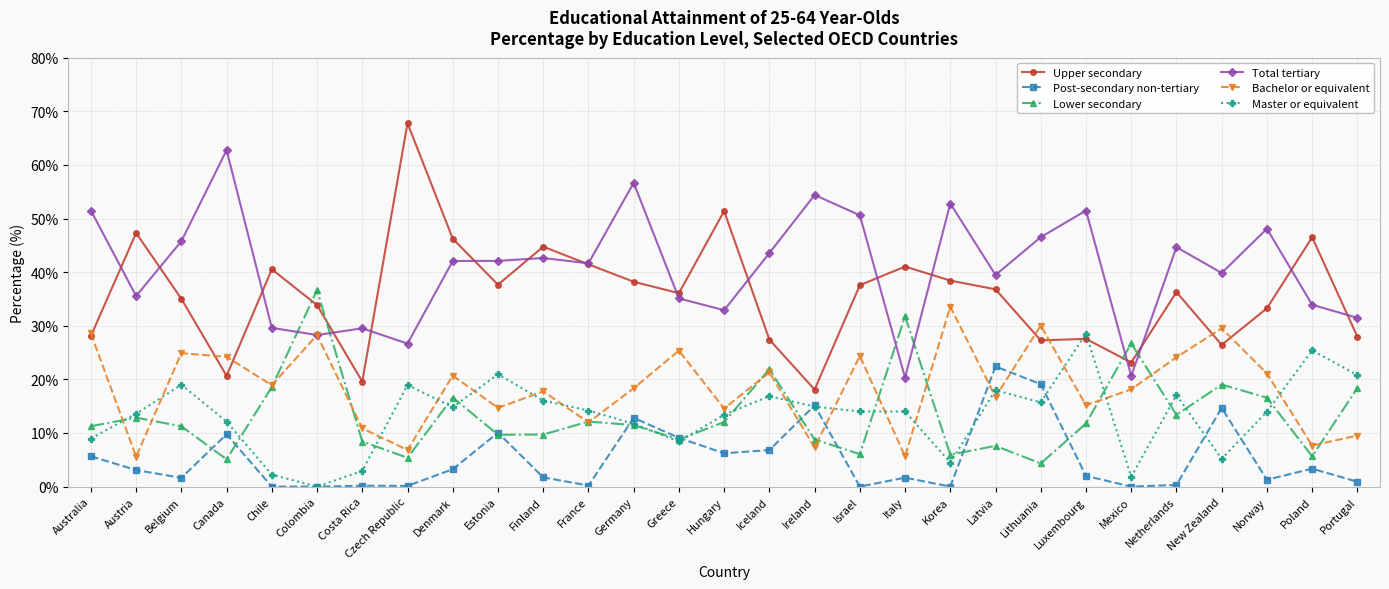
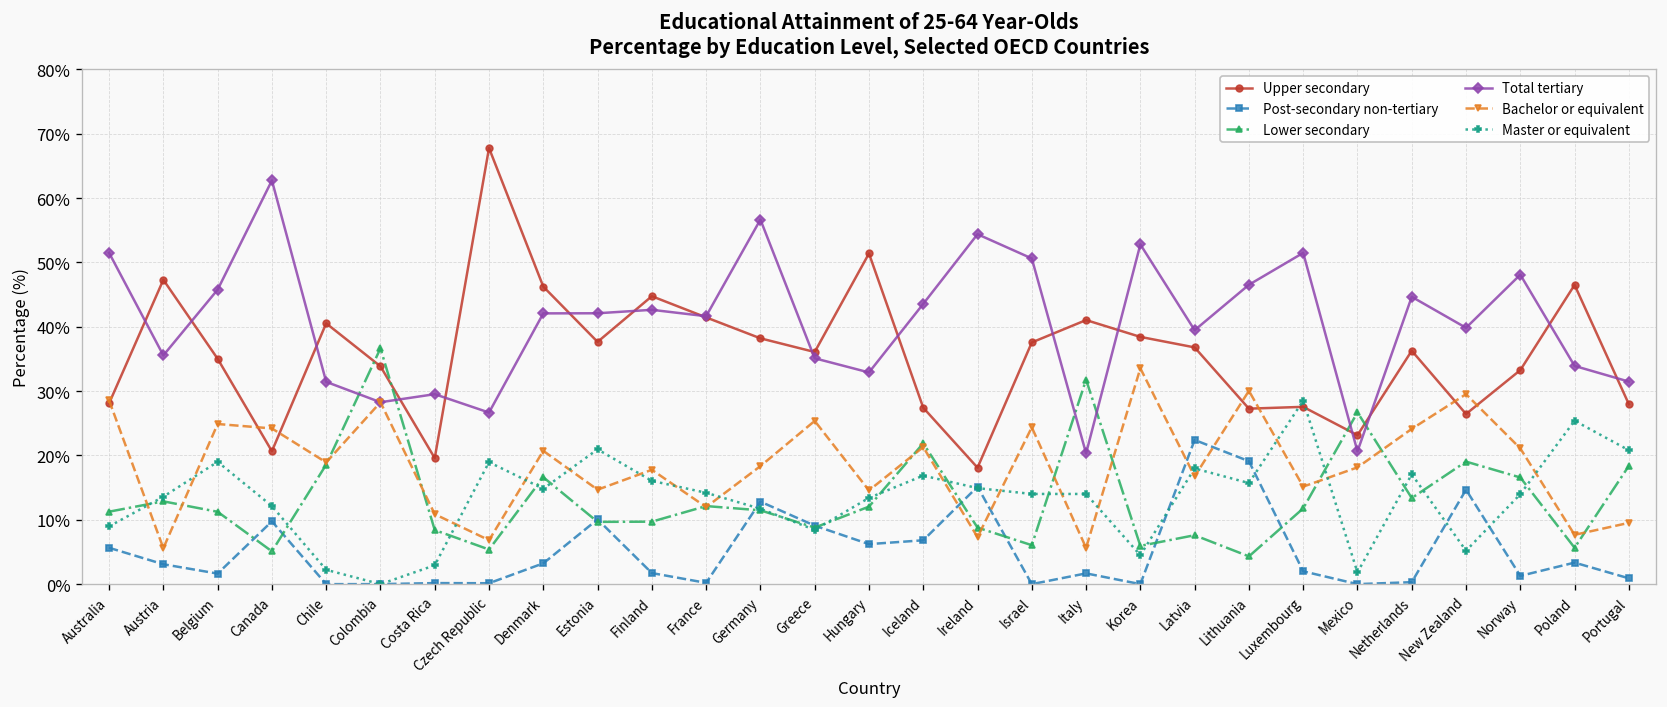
Total tertiary, Chile: 30% -> 31%
